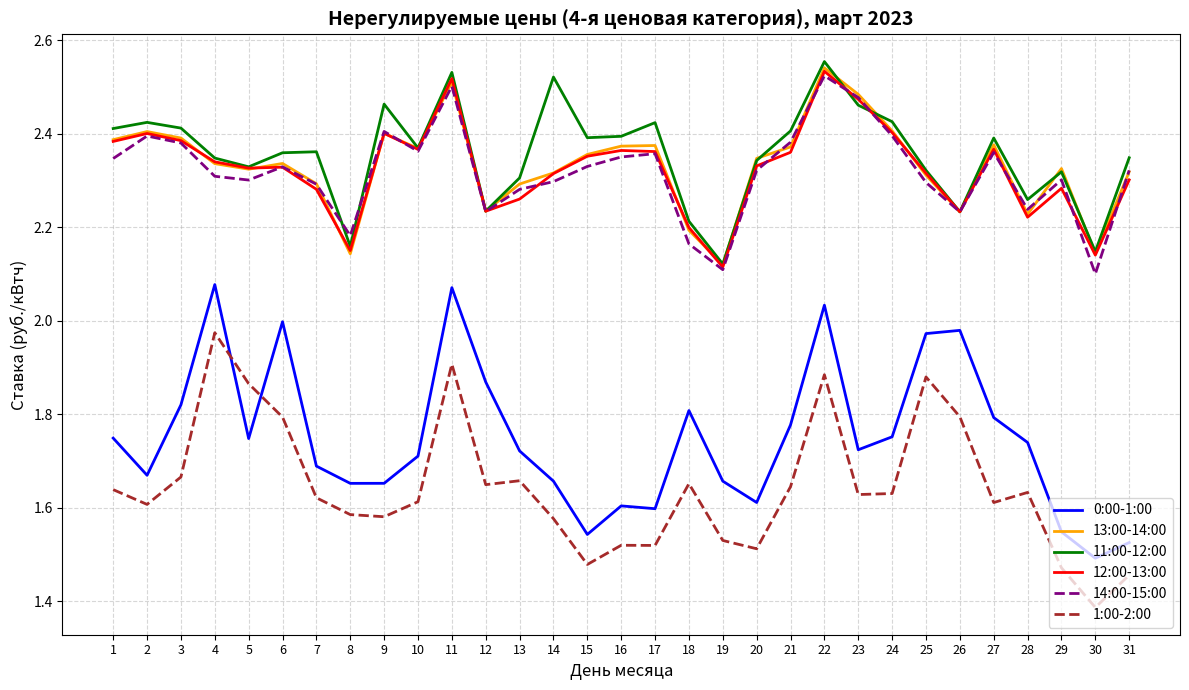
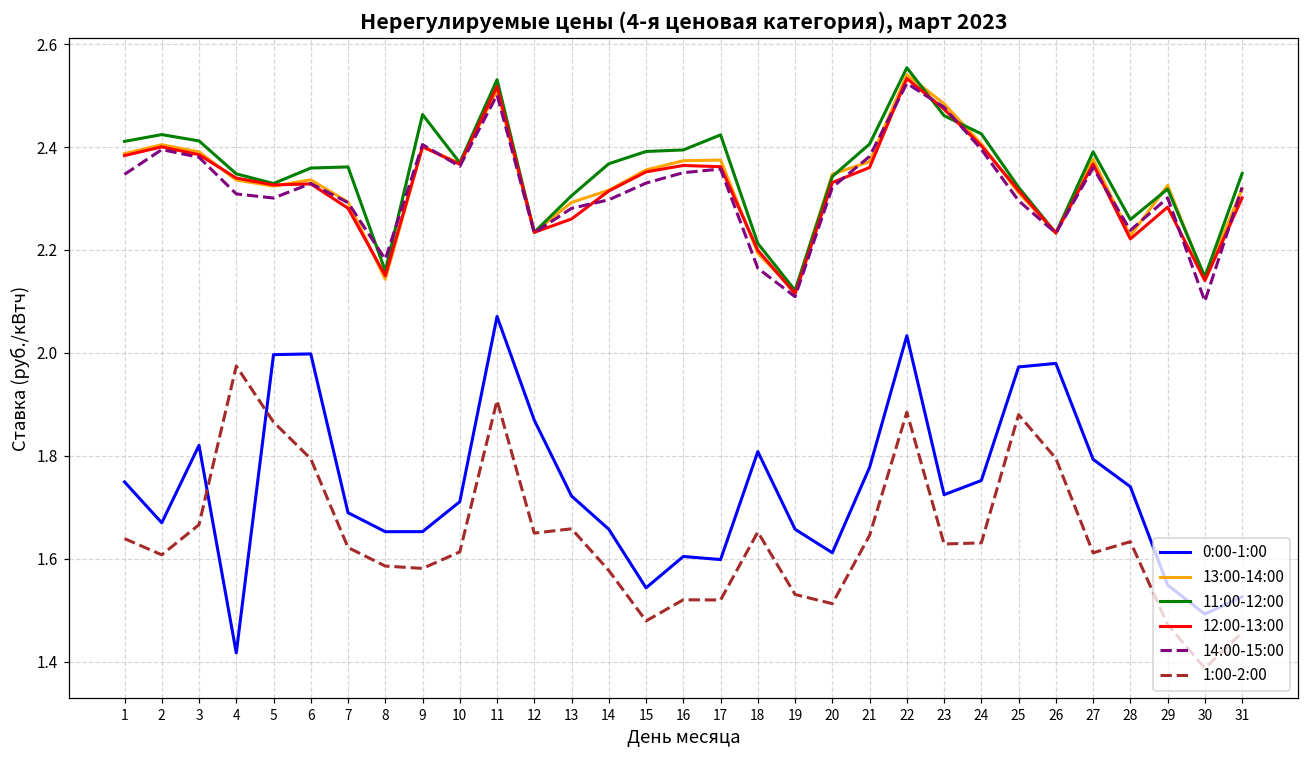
0:00-1:00, 4: 2.08 -> 1.42
0:00-1:00, 5: 1.75 -> 2.00
11:00-12:00, 14: 2.52 -> 2.37
